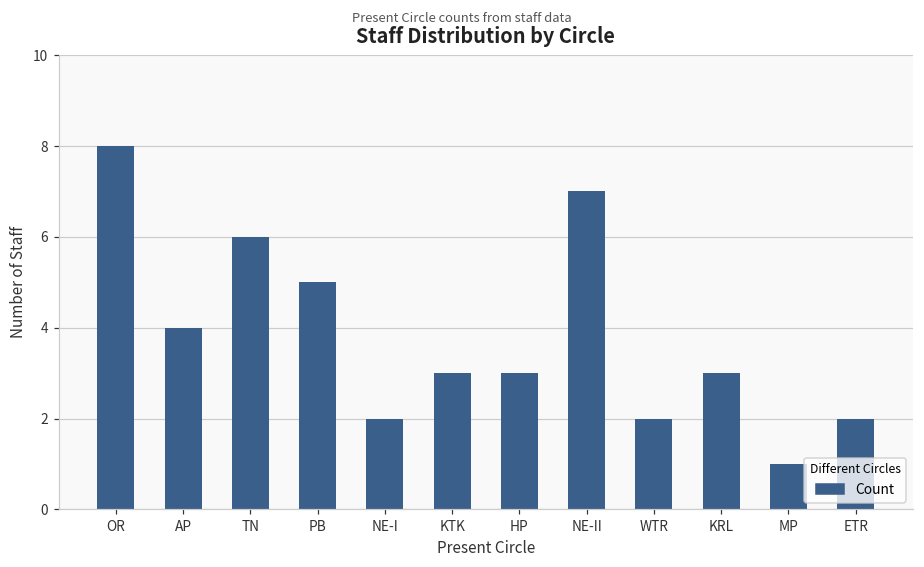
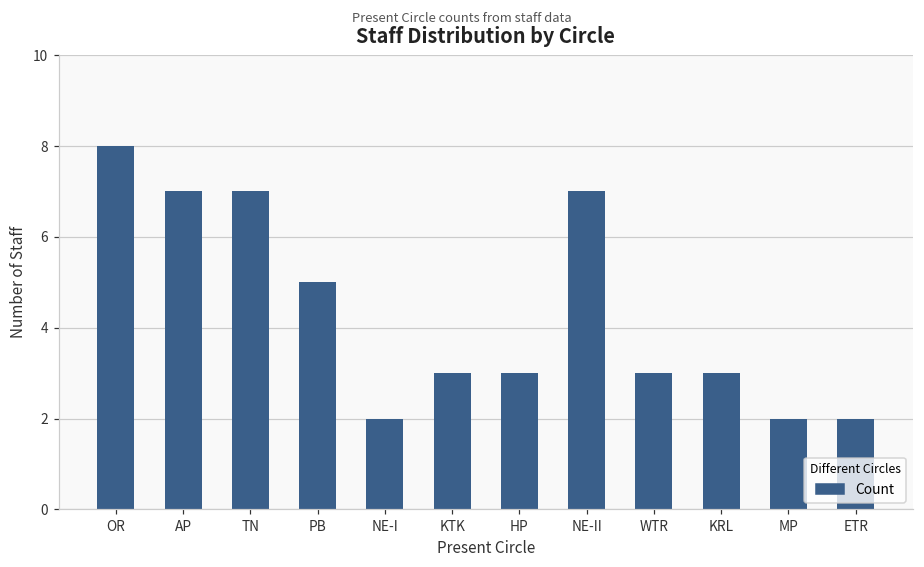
AP: 4 -> 7
TN: 6 -> 7
WTR: 2 -> 3
MP: 1 -> 2
